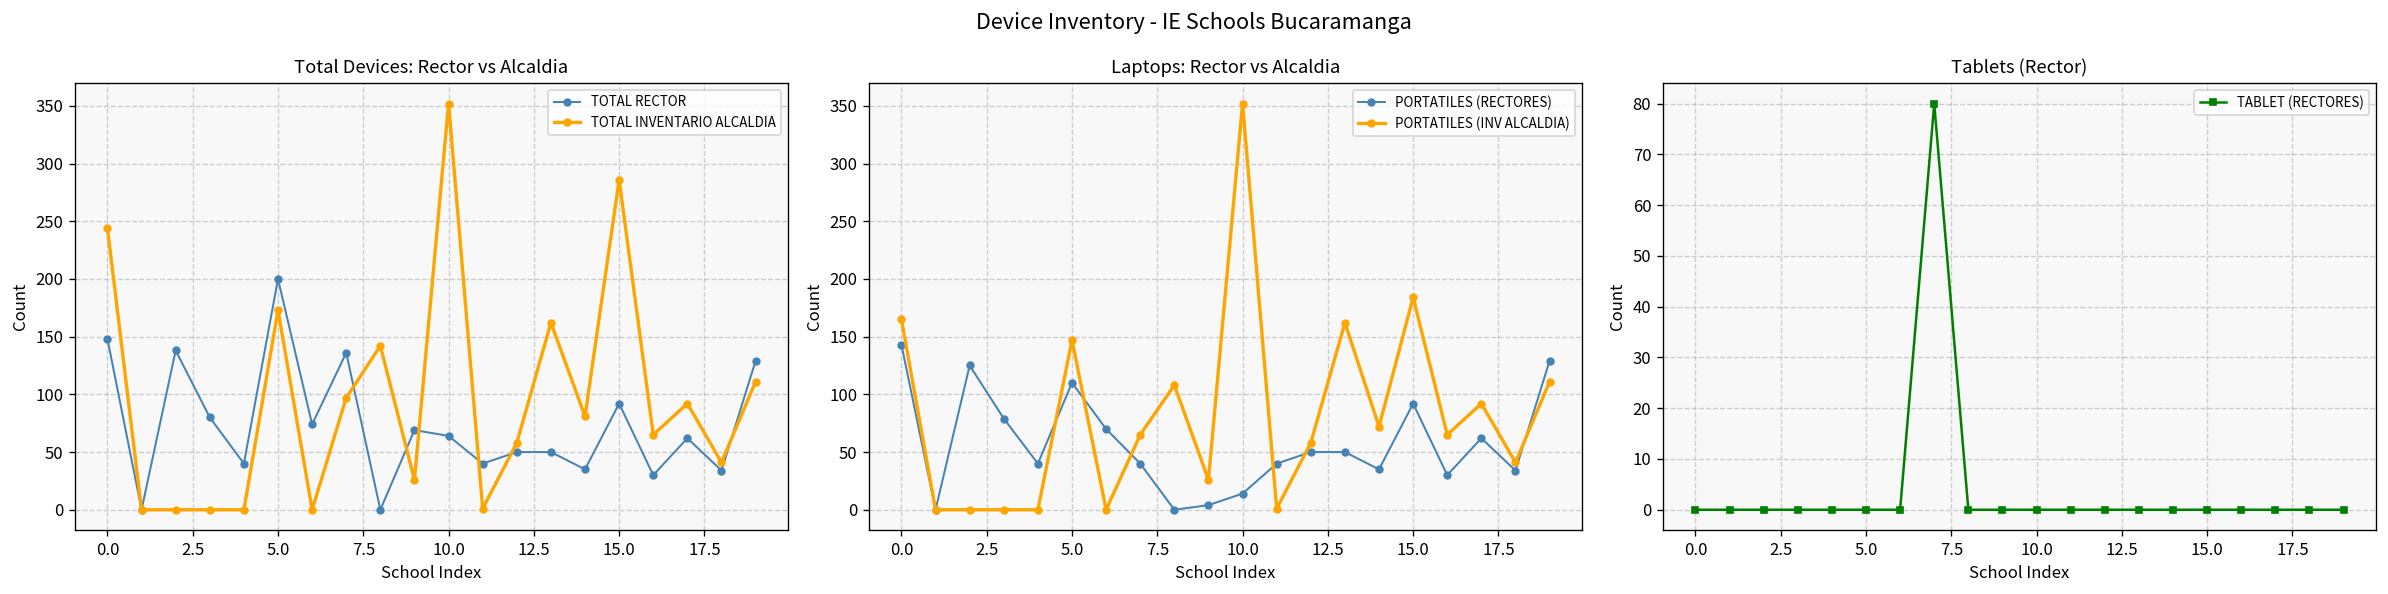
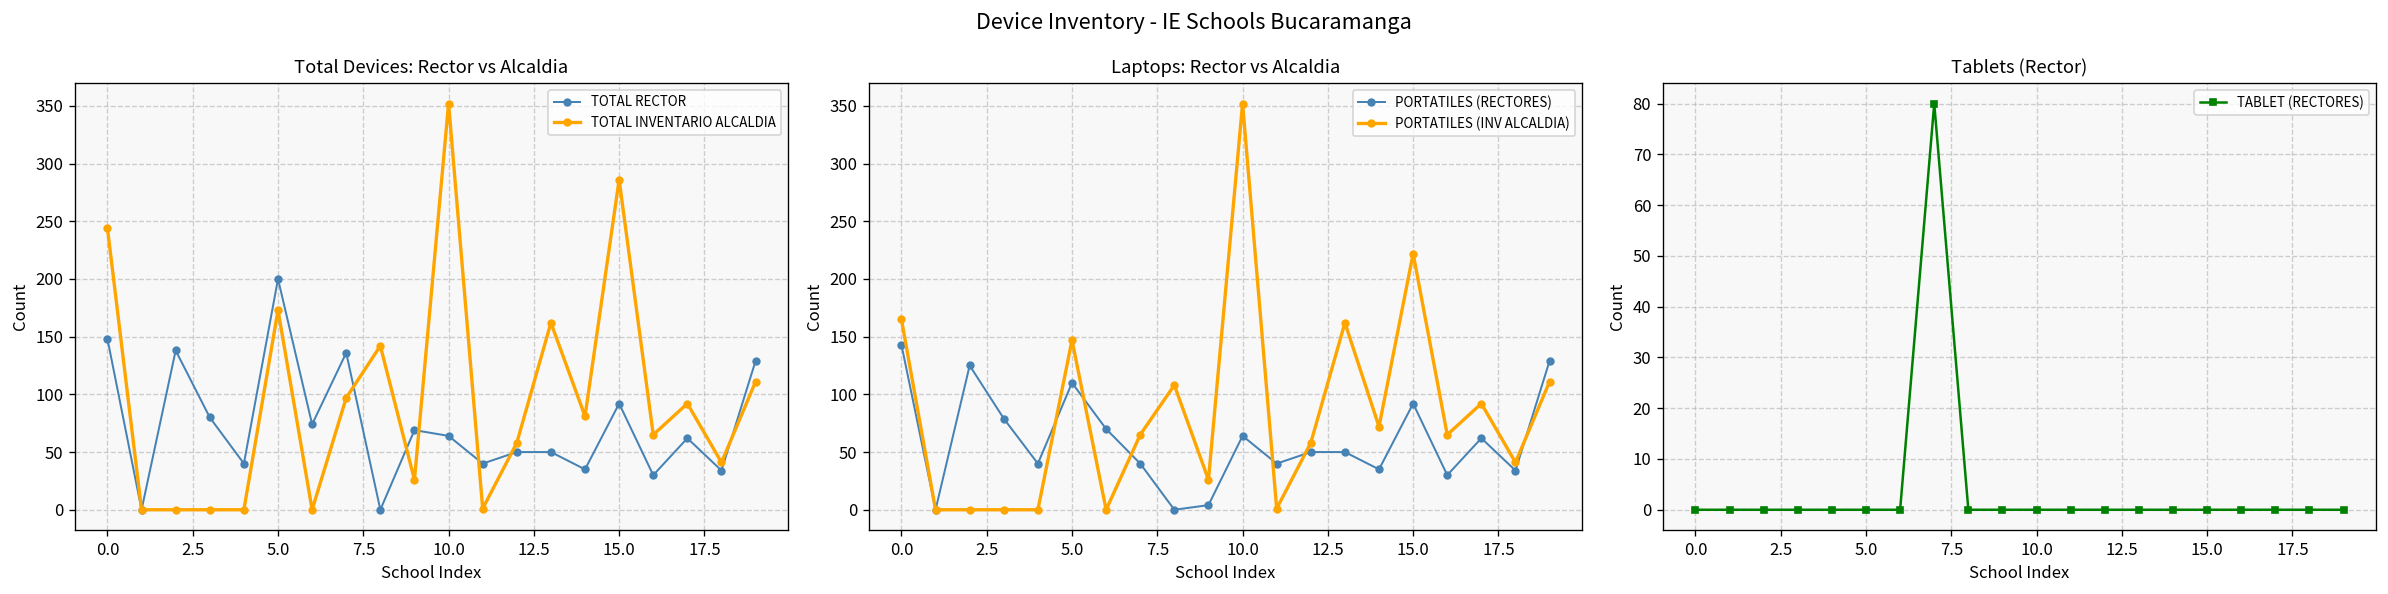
Laptops: Rector vs Alcaldia, PORTATILES (RECTORES), 10.0: 10 -> 60
Laptops: Rector vs Alcaldia, PORTATILES (INV ALCALDIA), 15.0: 180 -> 220
